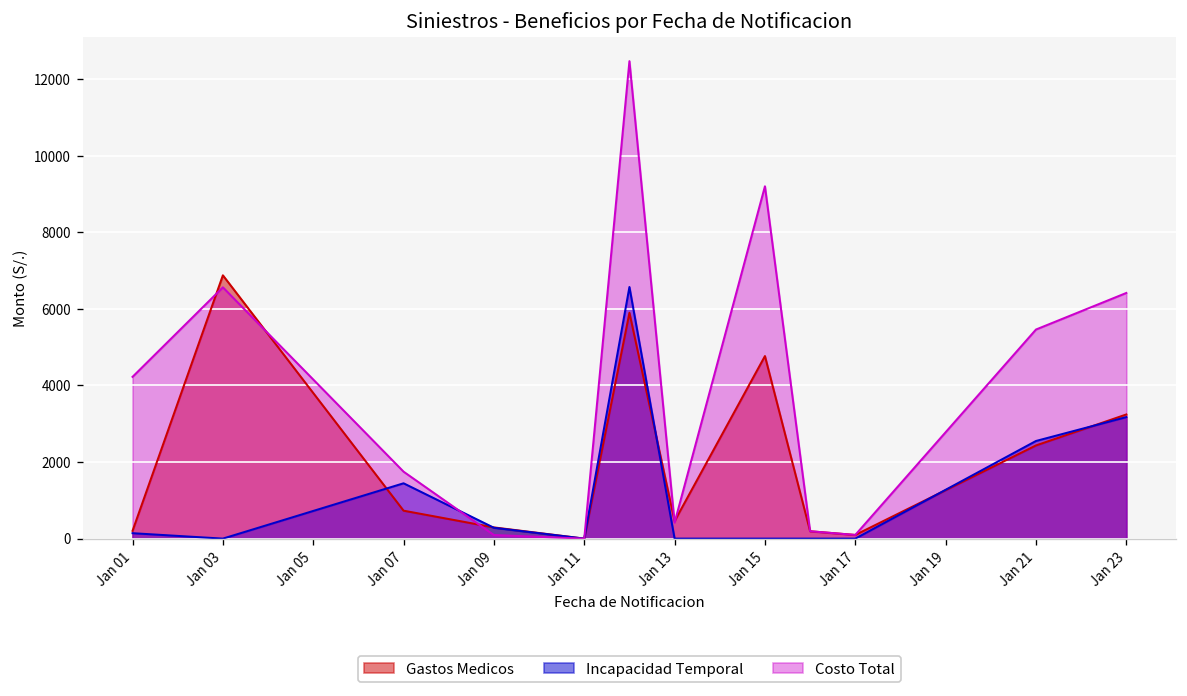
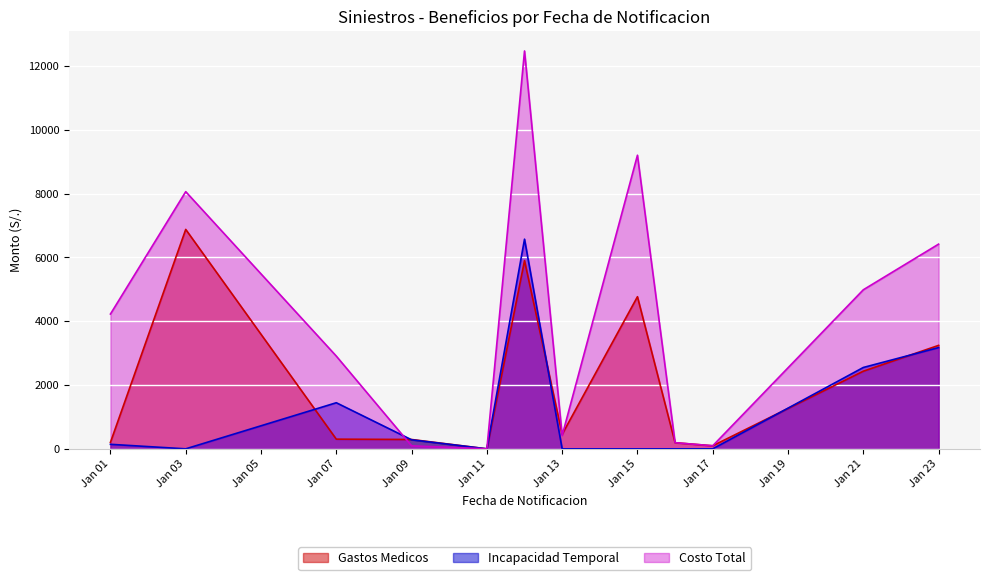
Costo Total, Jan 03: 6600 -> 8100
Gastos Medicos, Jan 07: 700 -> 300
Costo Total, Jan 07: 1700 -> 2900
Costo Total, Jan 21: 5500 -> 5000
